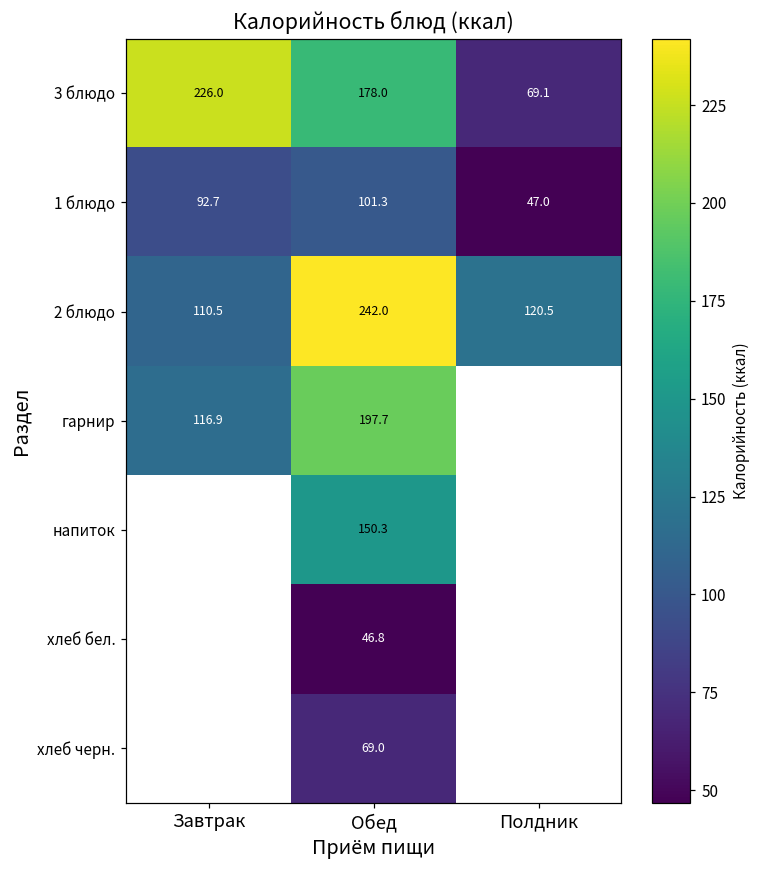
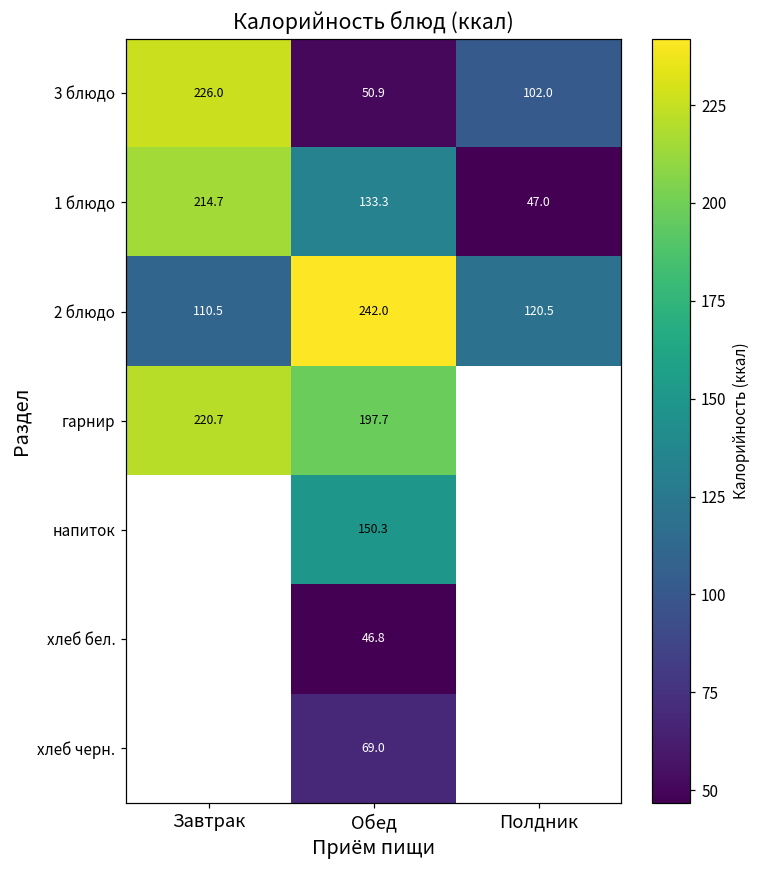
3 блюдо, Обед: 178.0 -> 50.9
3 блюдо, Полдник: 69.1 -> 102.0
1 блюдо, Завтрак: 92.7 -> 214.7
1 блюдо, Обед: 101.3 -> 133.3
гарнир, Завтрак: 116.9 -> 220.7
